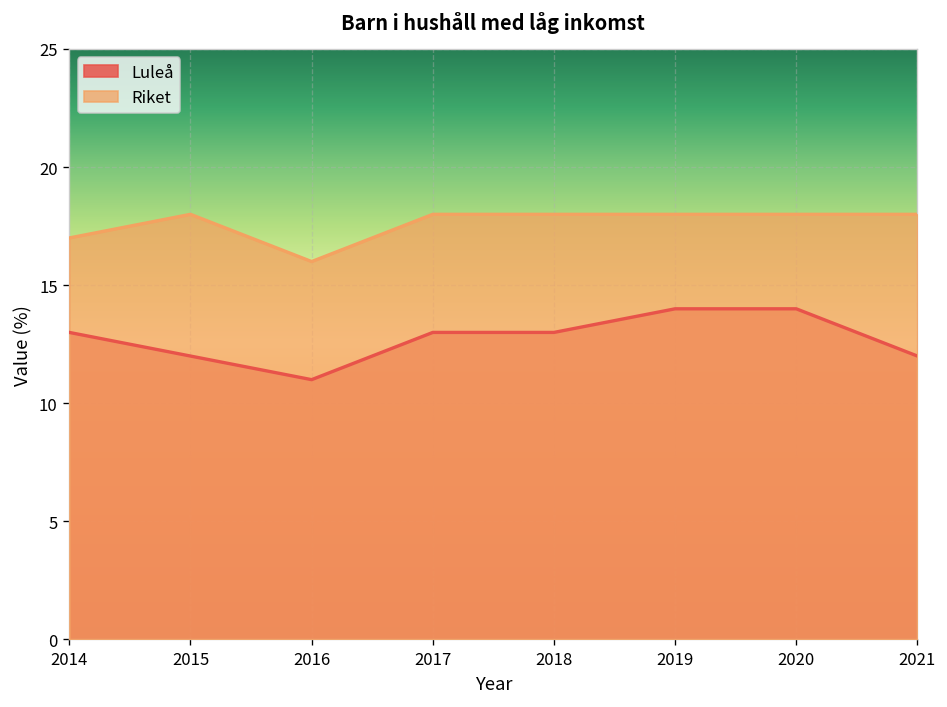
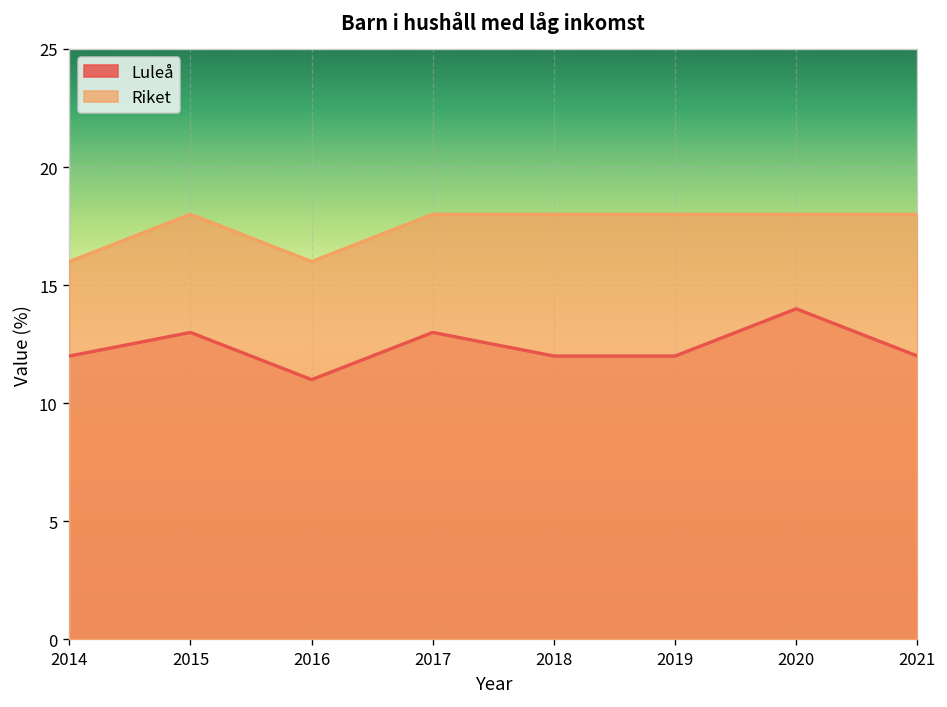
Luleå, 2014: 13 -> 12
Riket, 2014: 17 -> 16
Luleå, 2015: 12 -> 13
Luleå, 2018: 13 -> 12
Luleå, 2019: 14 -> 12
